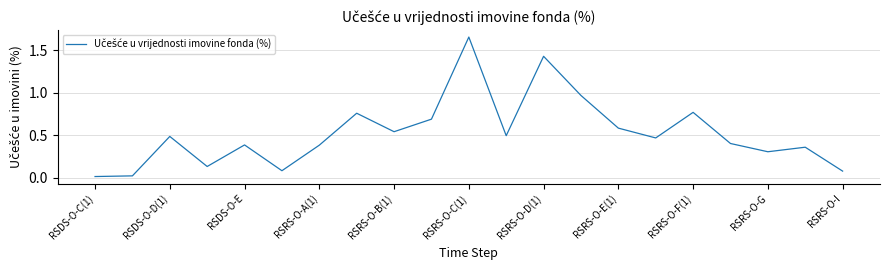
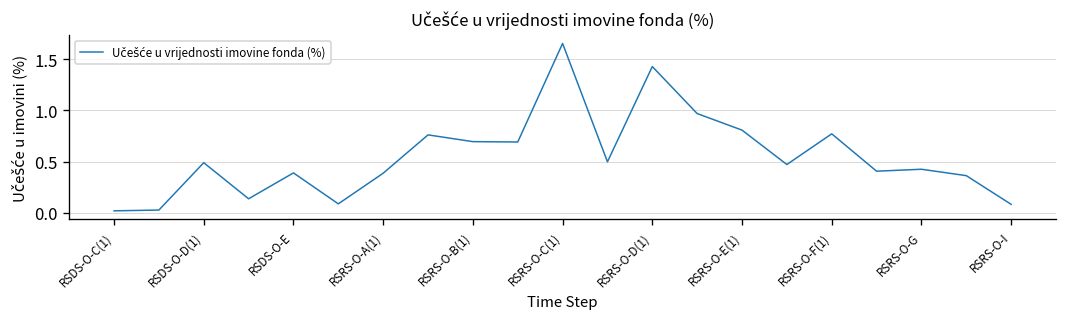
RSRS-O-B(1): 0.5 -> 0.7
RSRS-O-E(1): 0.6 -> 0.8
RSRS-O-G: 0.3 -> 0.4
